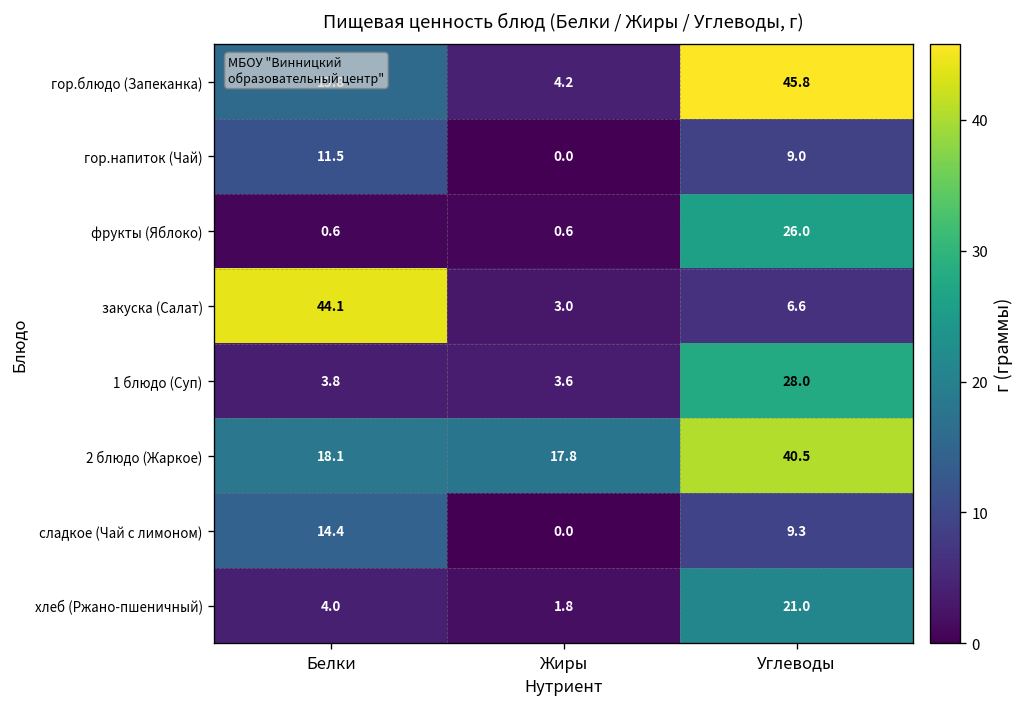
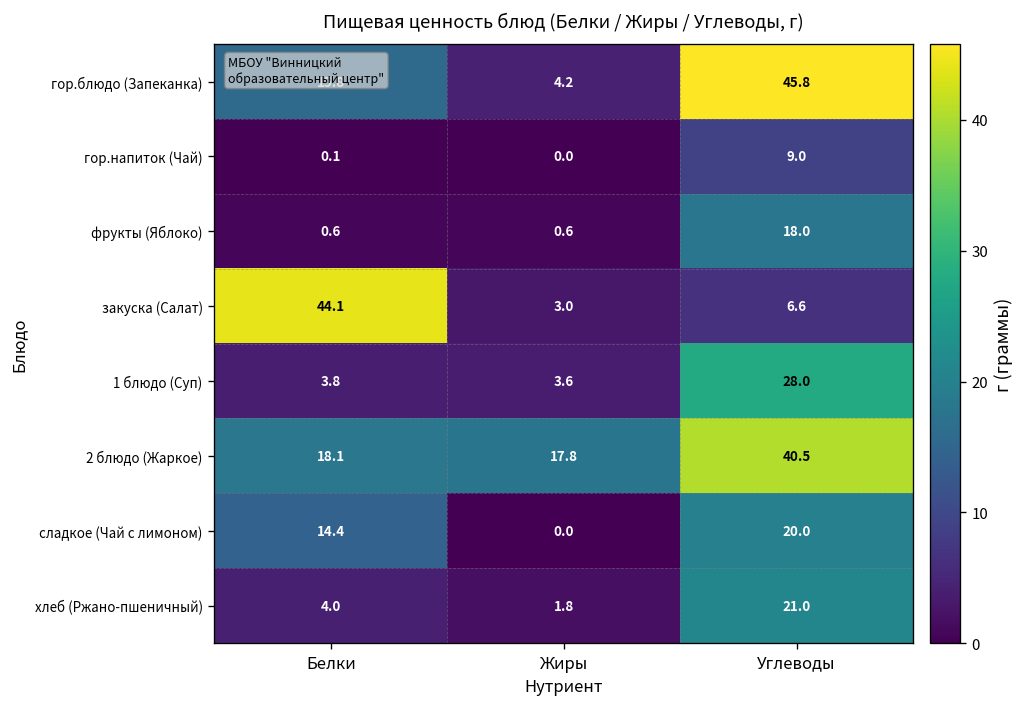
гор.напиток (Чай), Белки: 11.5 -> 0.1
фрукты (Яблоко), Углеводы: 26.0 -> 18.0
сладкое (Чай с лимоном), Углеводы: 9.3 -> 20.0
